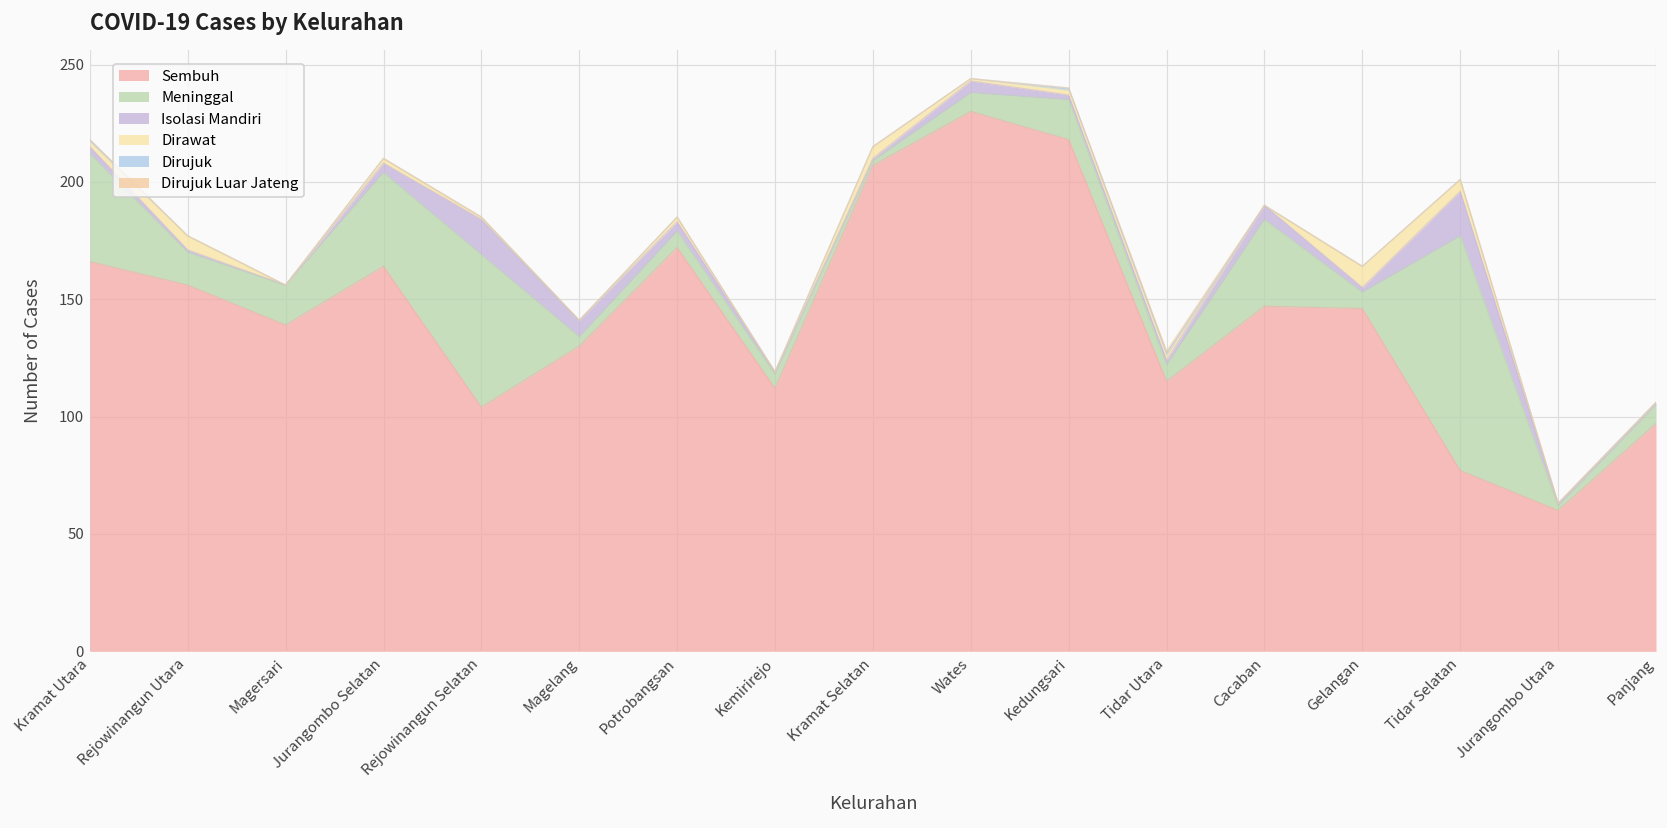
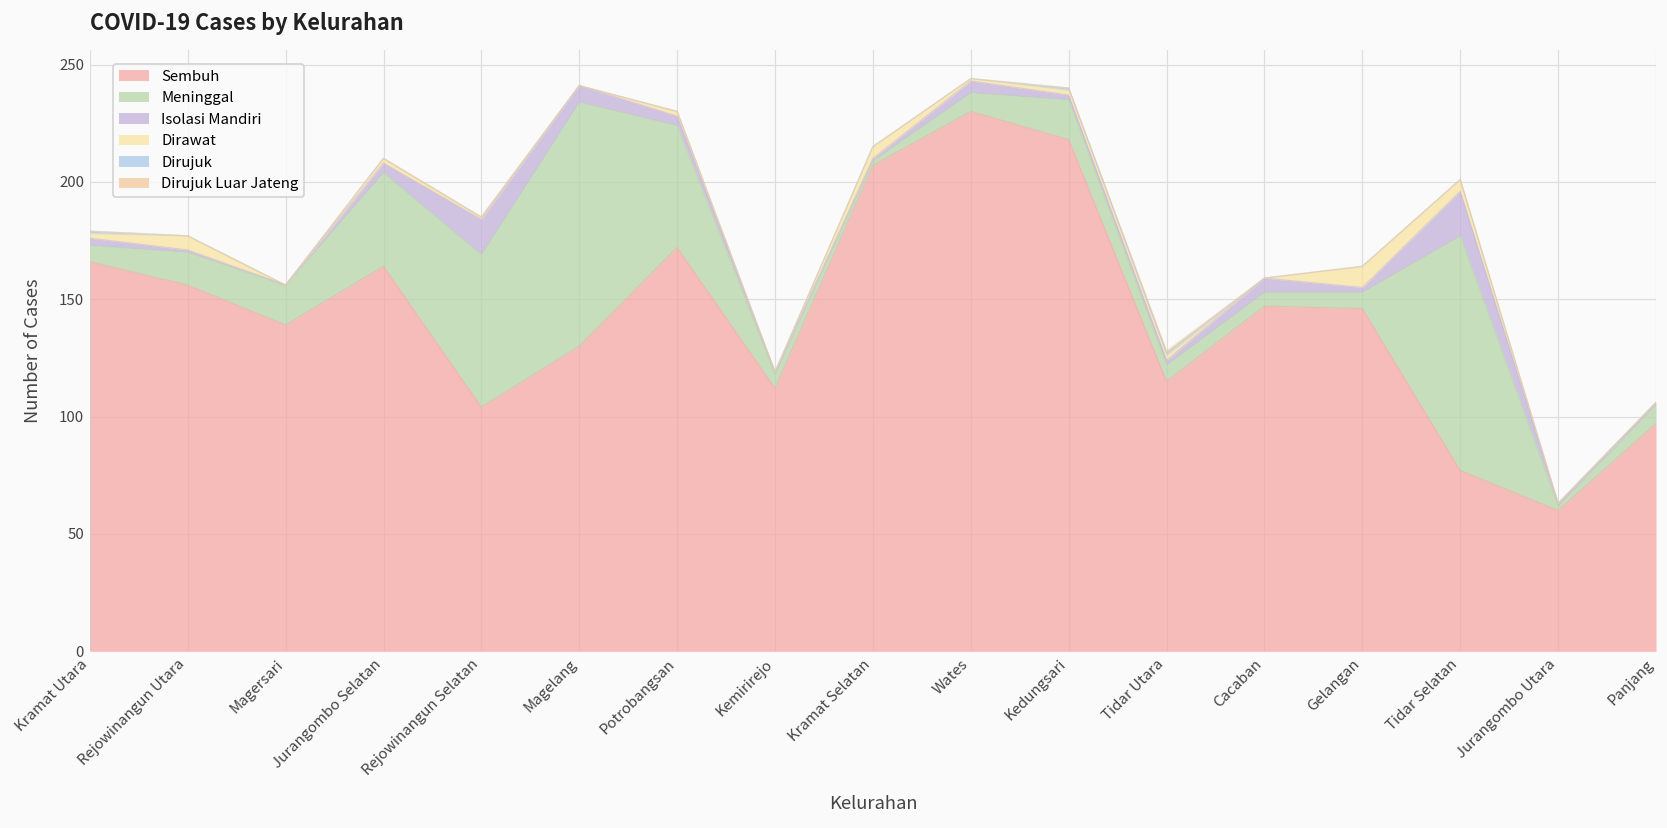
Meninggal, Kramat Utara: 46 -> 7
Meninggal, Magelang: 4 -> 104
Meninggal, Potrobangsan: 7 -> 52
Meninggal, Cacaban: 37 -> 6
